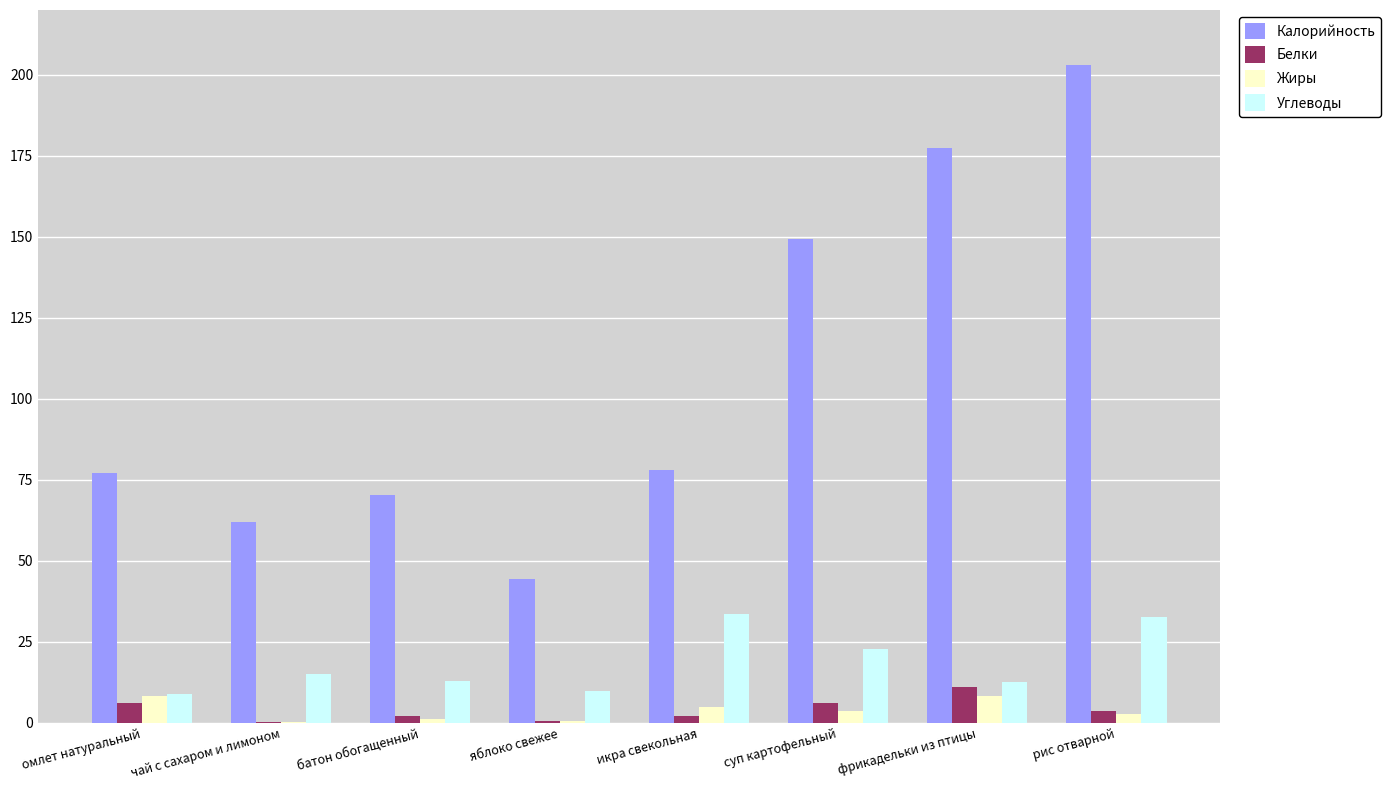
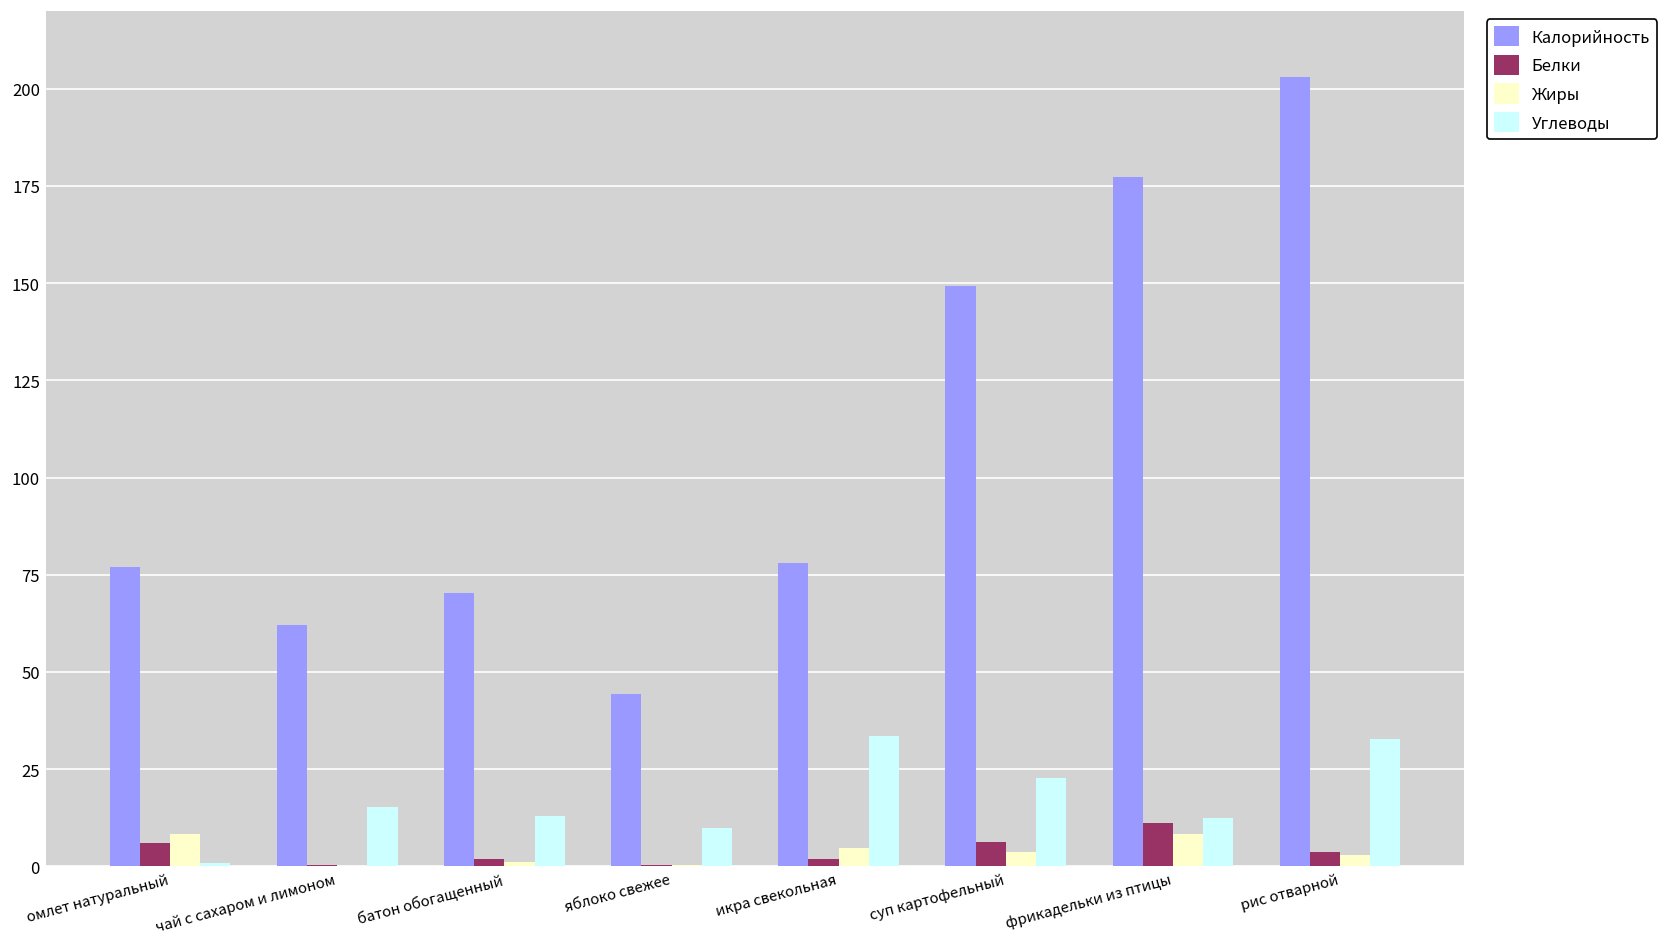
Углеводы, омлет натуральный: 9 -> 1
